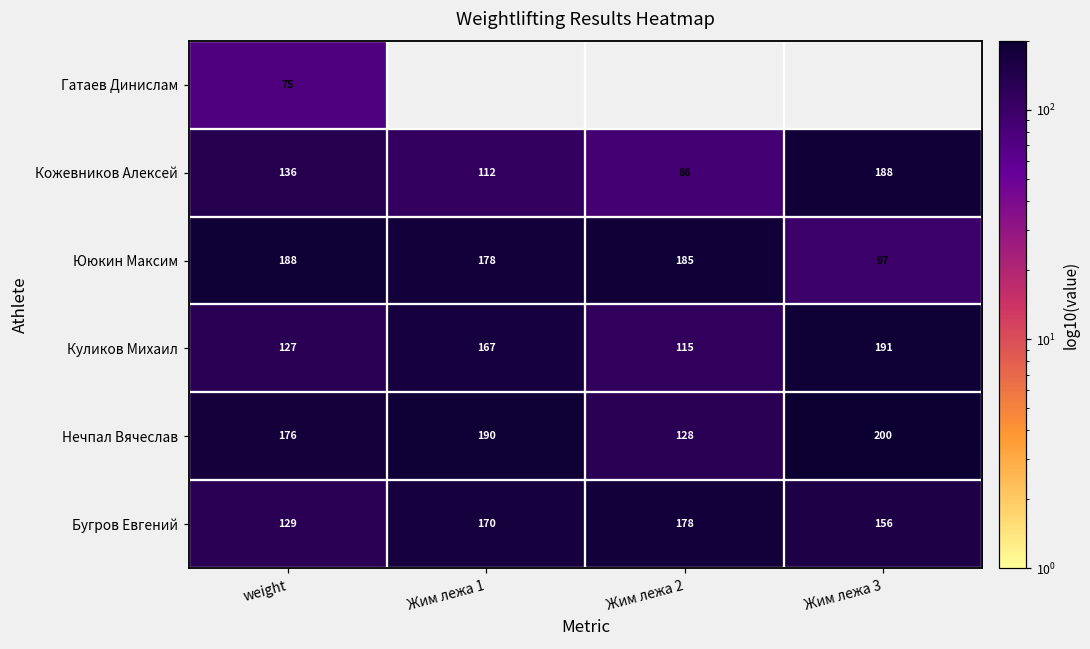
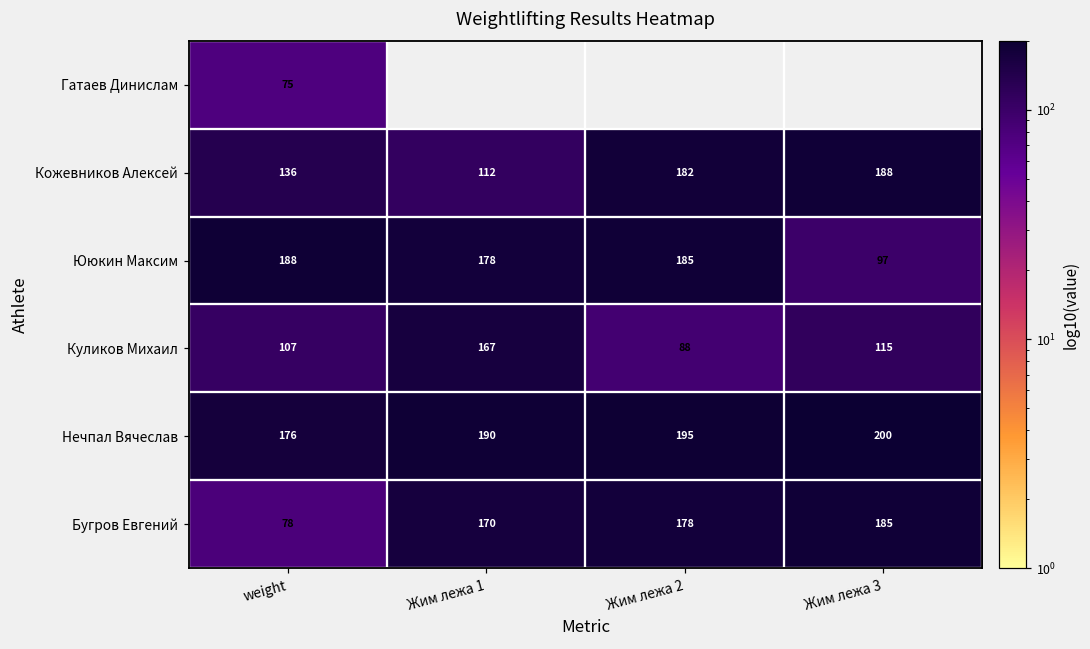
Кожевников Алексей, Жим лежа 2: 86 -> 182
Куликов Михаил, weight: 127 -> 107
Куликов Михаил, Жим лежа 2: 115 -> 88
Куликов Михаил, Жим лежа 3: 191 -> 115
Нечпал Вячеслав, Жим лежа 2: 128 -> 195
Бугров Евгений, weight: 129 -> 78
Бугров Евгений, Жим лежа 3: 156 -> 185
